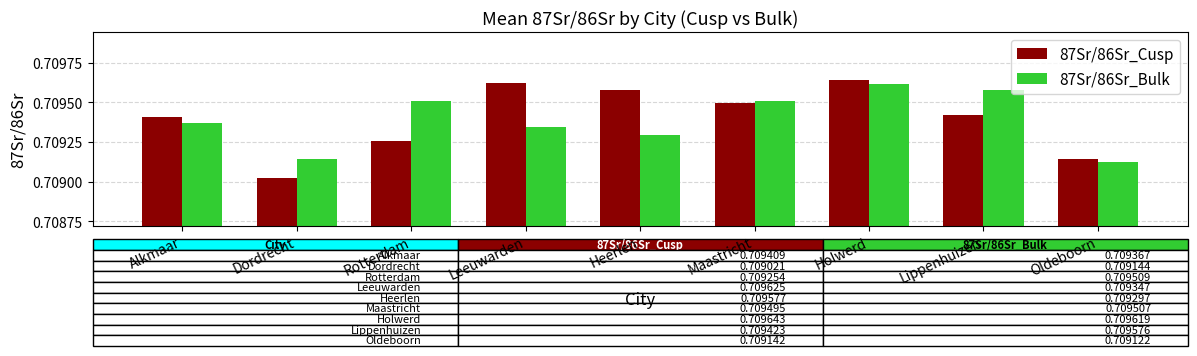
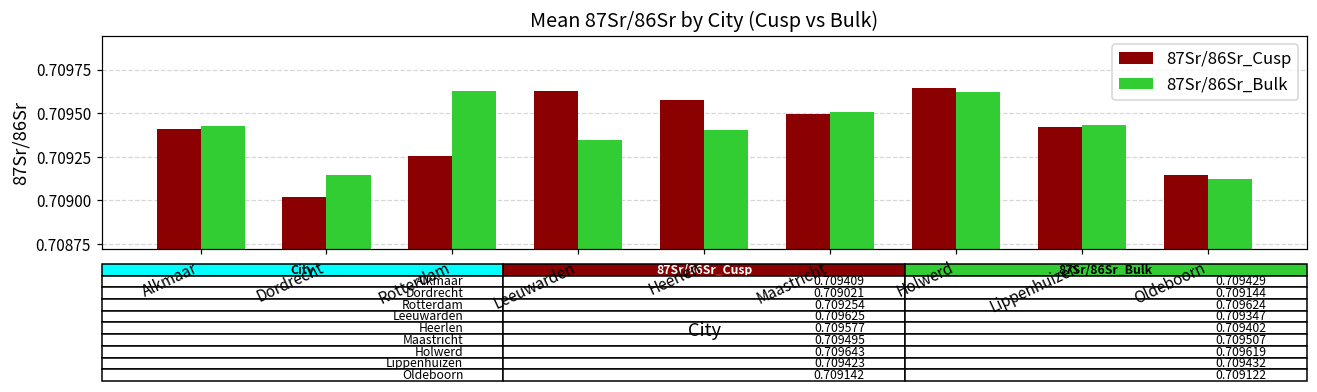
87Sr/86Sr_Bulk, Alkmaar: 0.709367 -> 0.709429
87Sr/86Sr_Bulk, Rotterdam: 0.709509 -> 0.709624
87Sr/86Sr_Bulk, Heerlen: 0.709297 -> 0.709402
87Sr/86Sr_Bulk, Lippenhuizen: 0.709576 -> 0.709432
